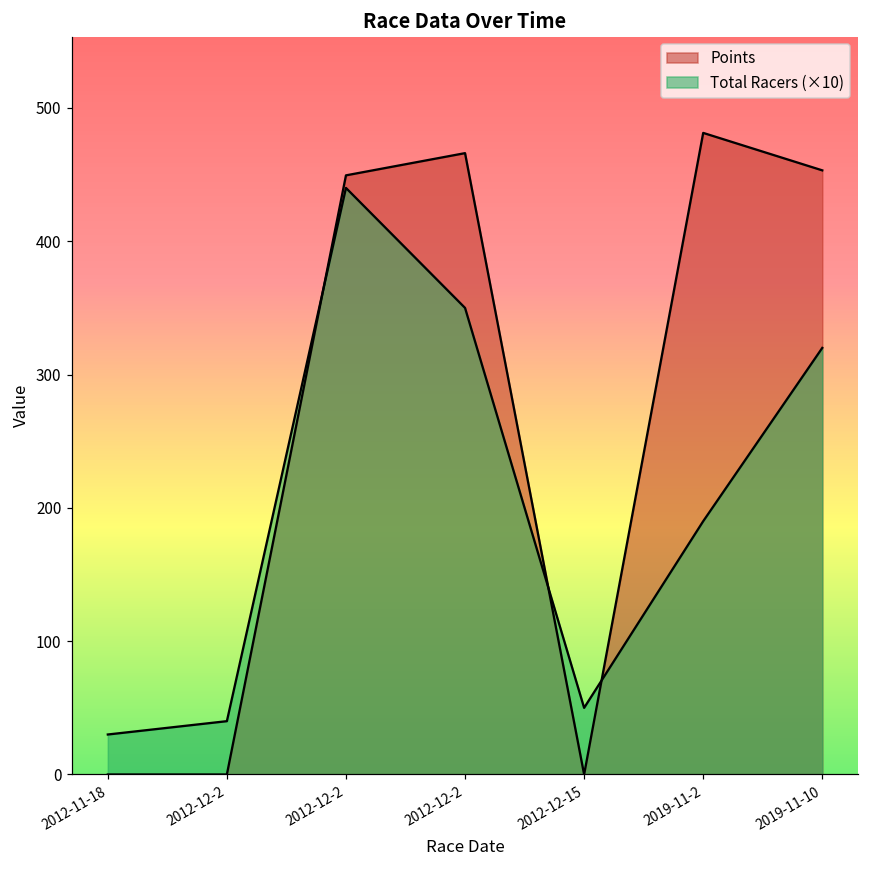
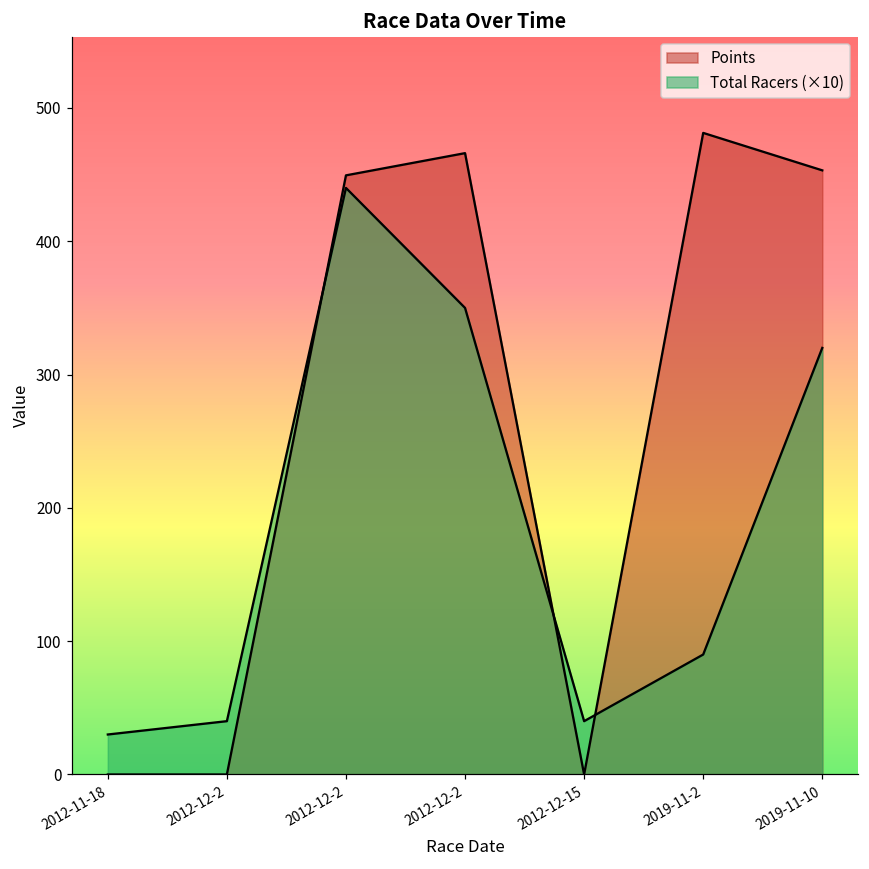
Total Racers (×10), 2012-12-15: 50 -> 40
Total Racers (×10), 2019-11-2: 190 -> 90
